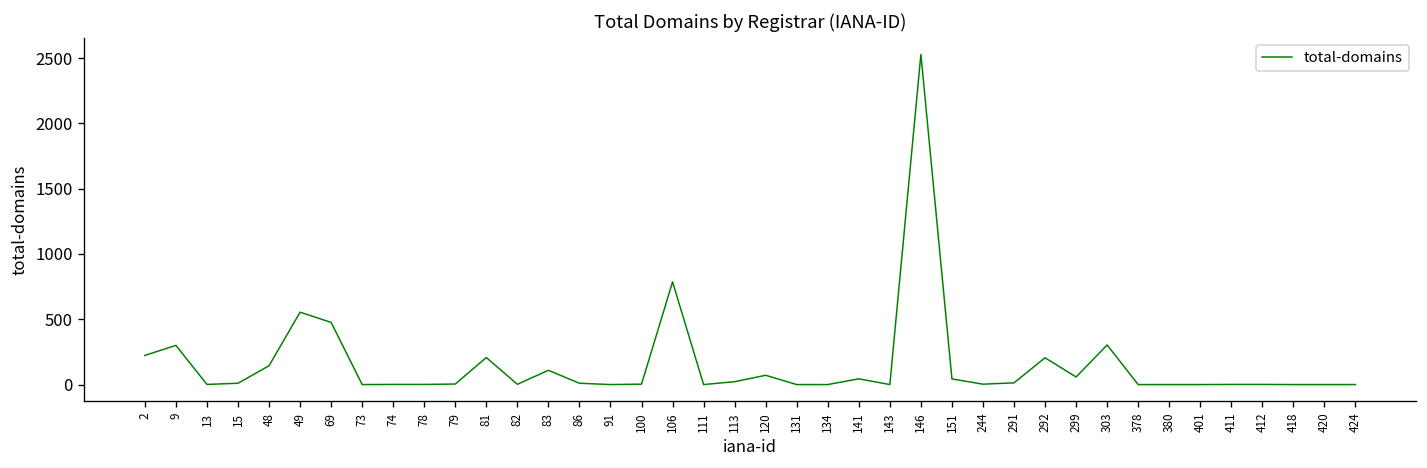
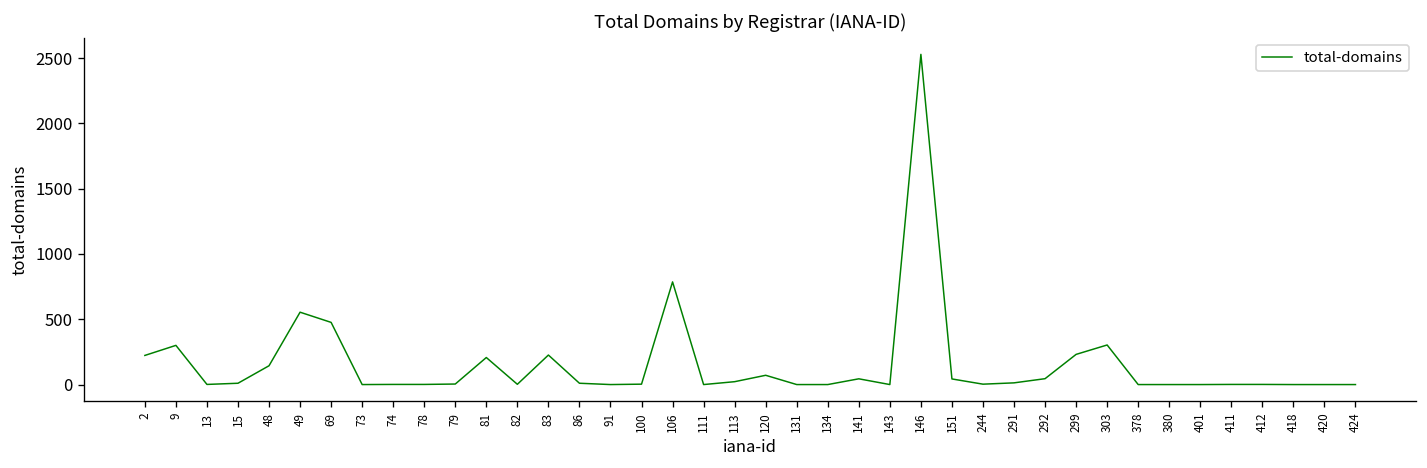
83: 110 -> 230
292: 210 -> 50
299: 60 -> 230
